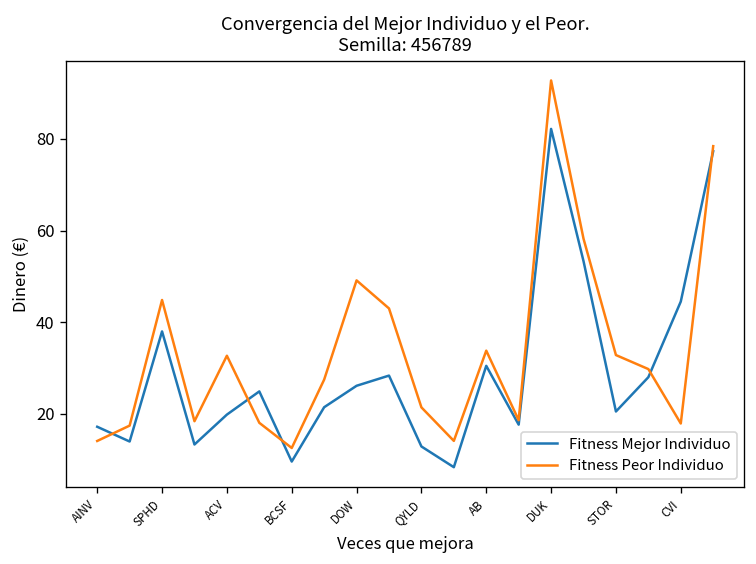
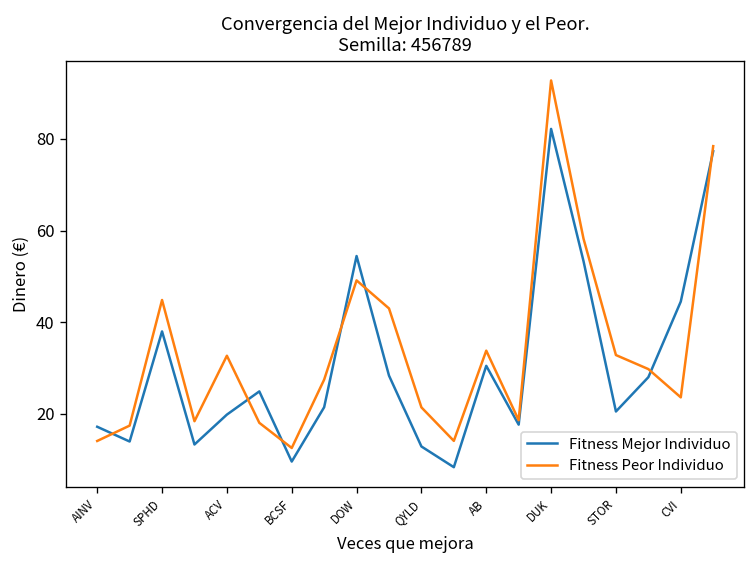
Fitness Mejor Individuo, DOW: 26 -> 54
Fitness Peor Individuo, CVI: 18 -> 24
